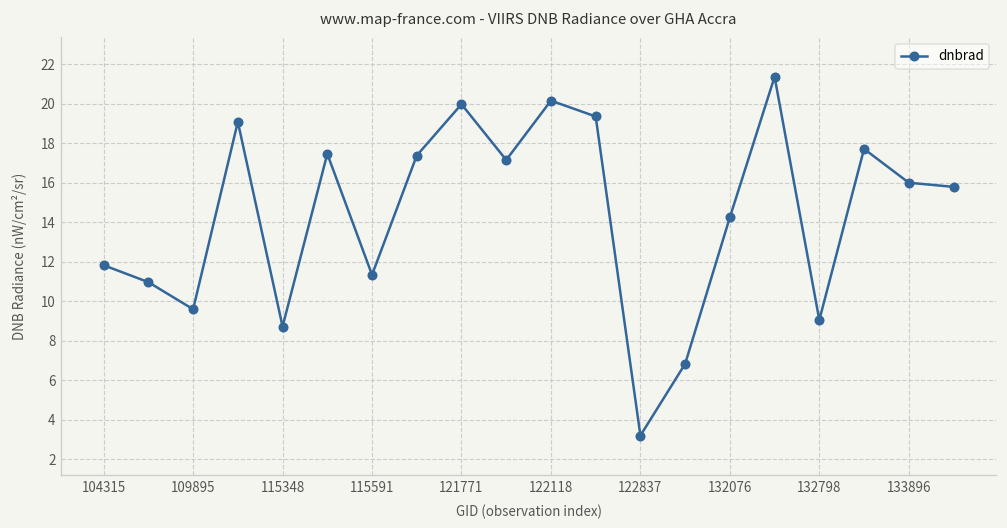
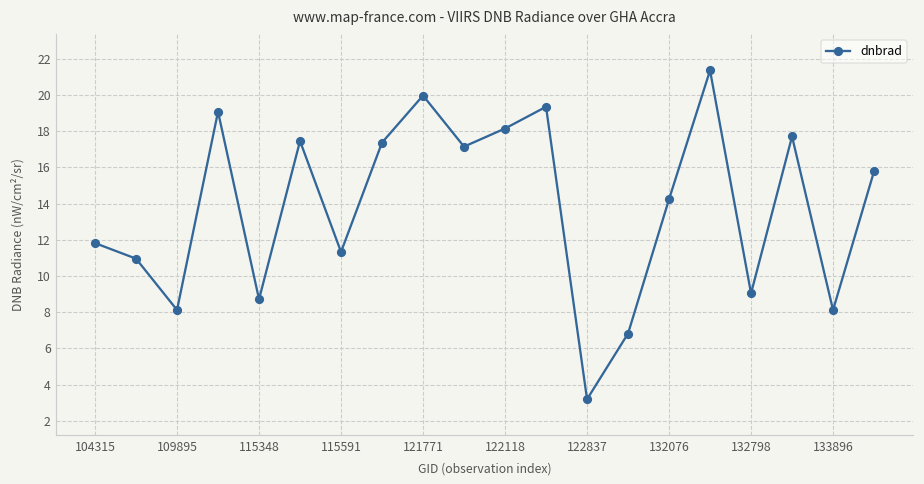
109895: 9.6 -> 8.1
122118: 20.2 -> 18.1
133896: 16.0 -> 8.1
